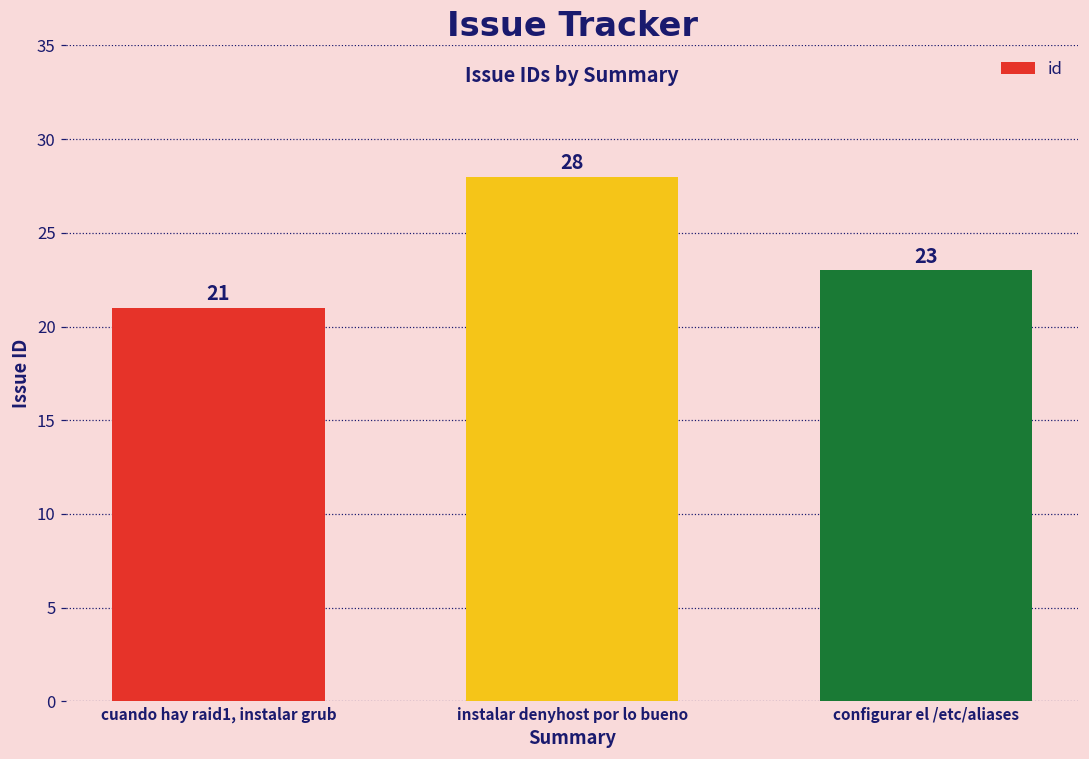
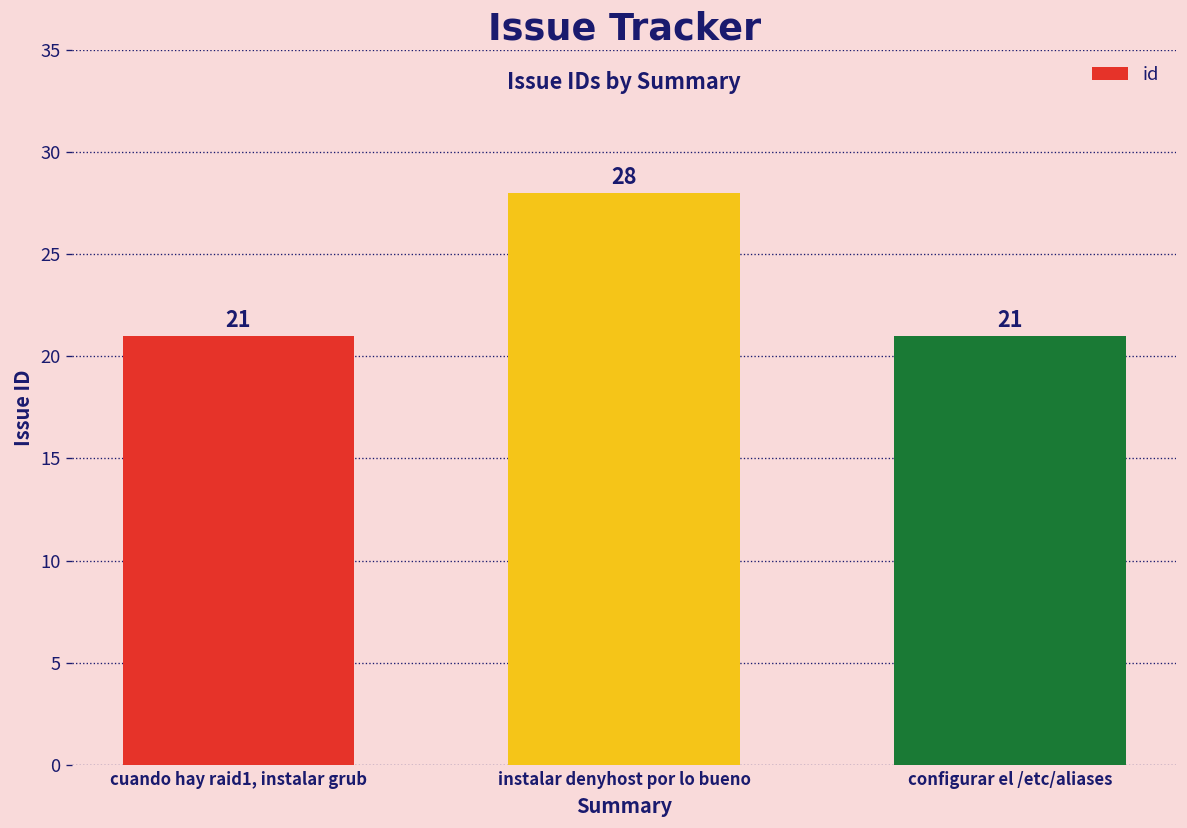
configurar el /etc/aliases: 23 -> 21
